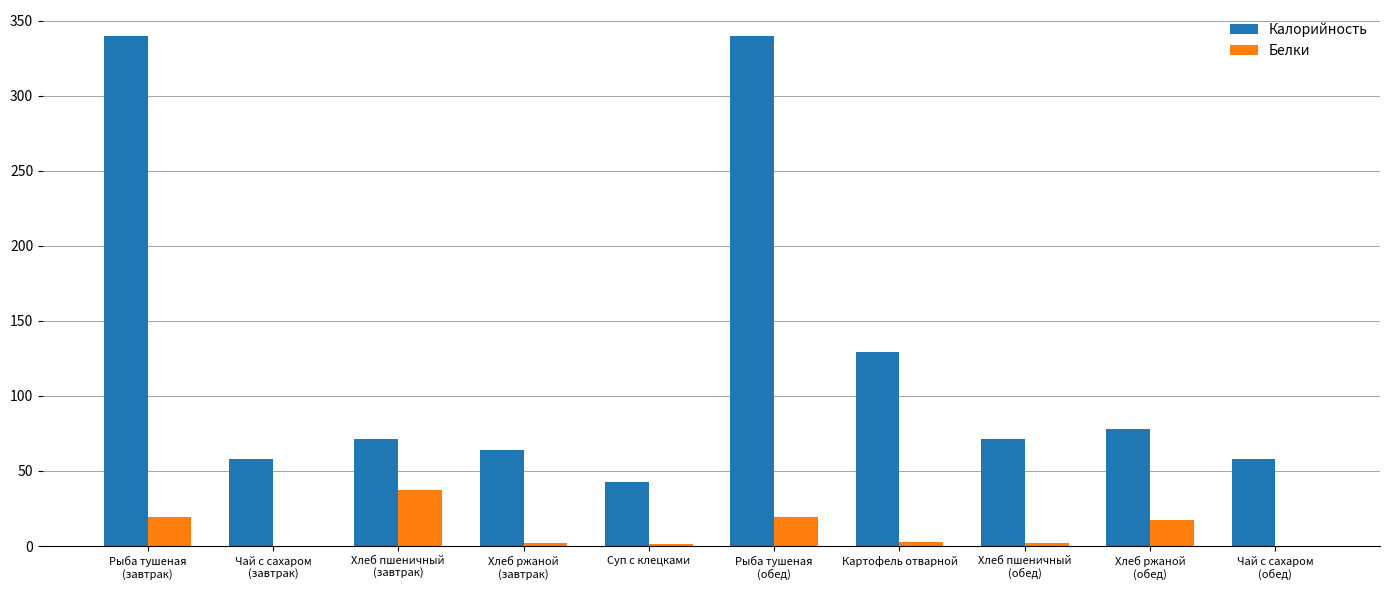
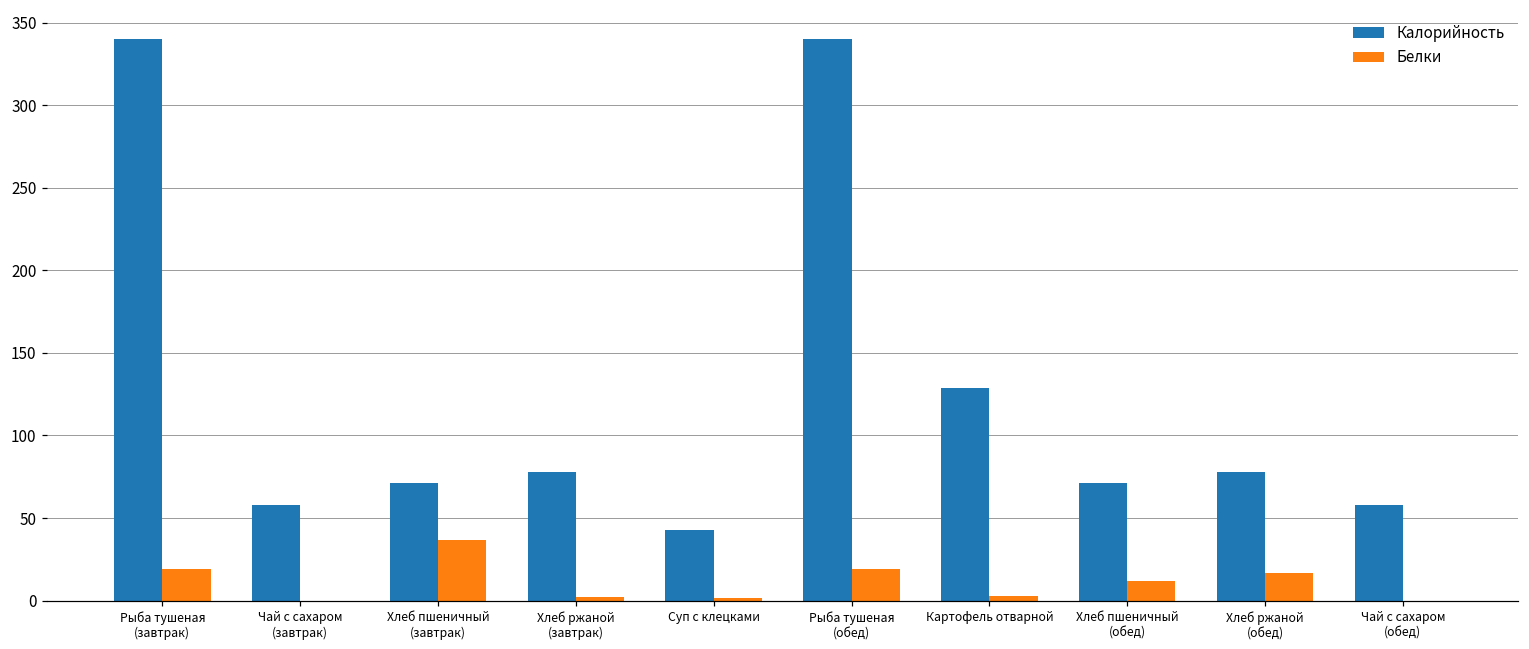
Калорийность, Хлеб ржаной (завтрак): 64 -> 78
Белки, Хлеб пшеничный (обед): 2 -> 12
